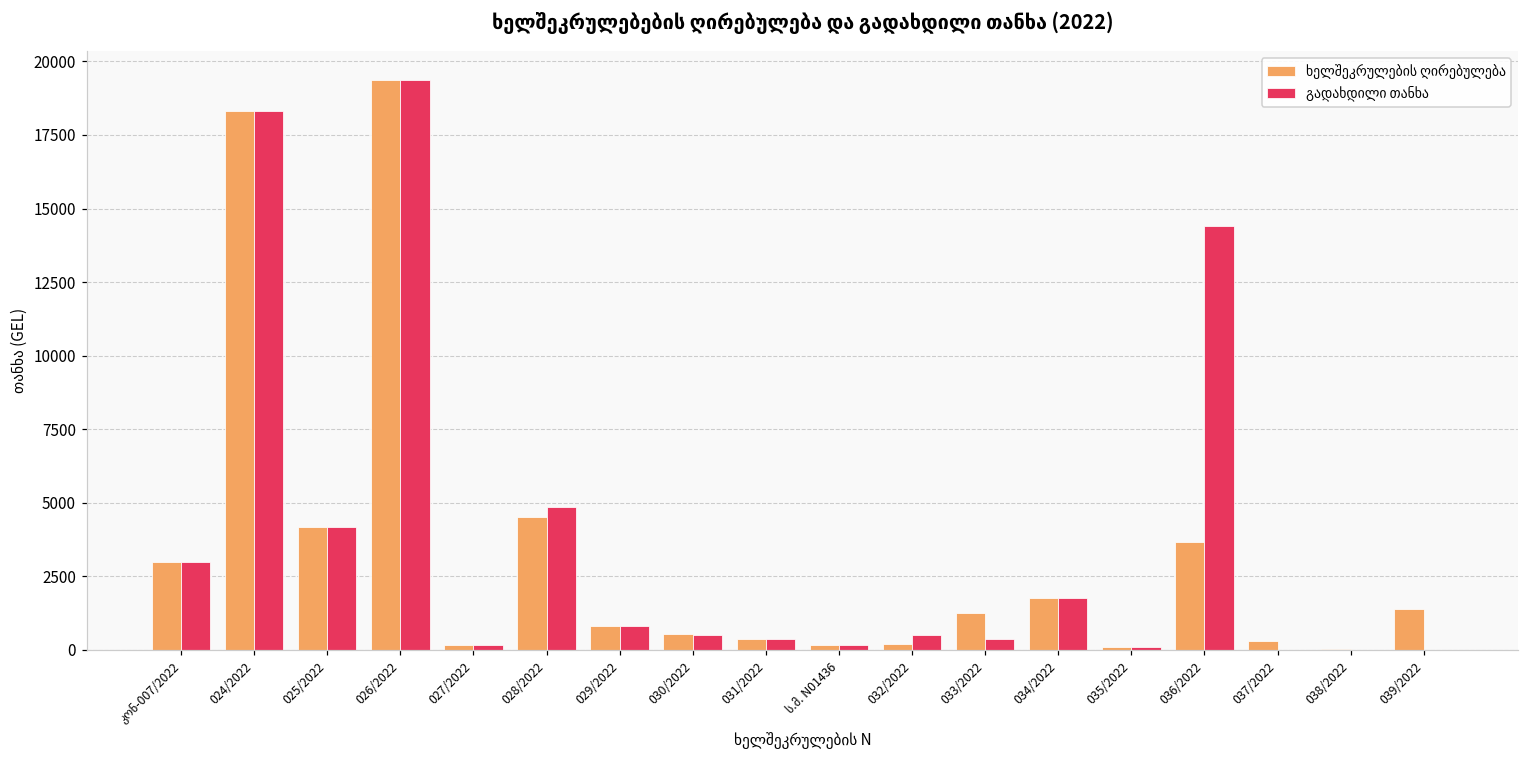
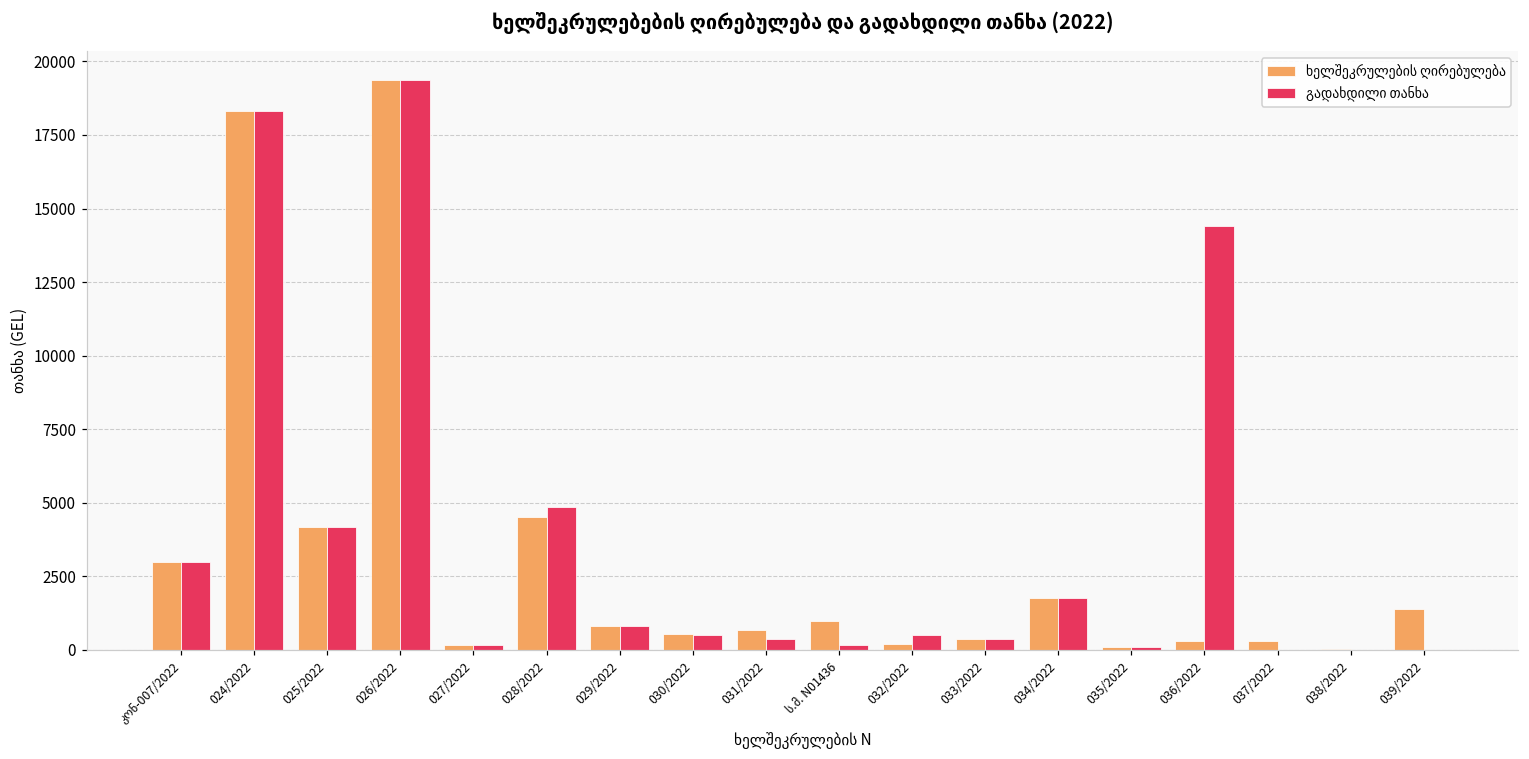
ხელშეკრულების ღირებულება, 031/2022: 400 -> 700
ხელშეკრულების ღირებულება, ს.მ. N01436: 200 -> 1000
ხელშეკრულების ღირებულება, 033/2022: 1300 -> 400
ხელშეკრულების ღირებულება, 036/2022: 3700 -> 300
